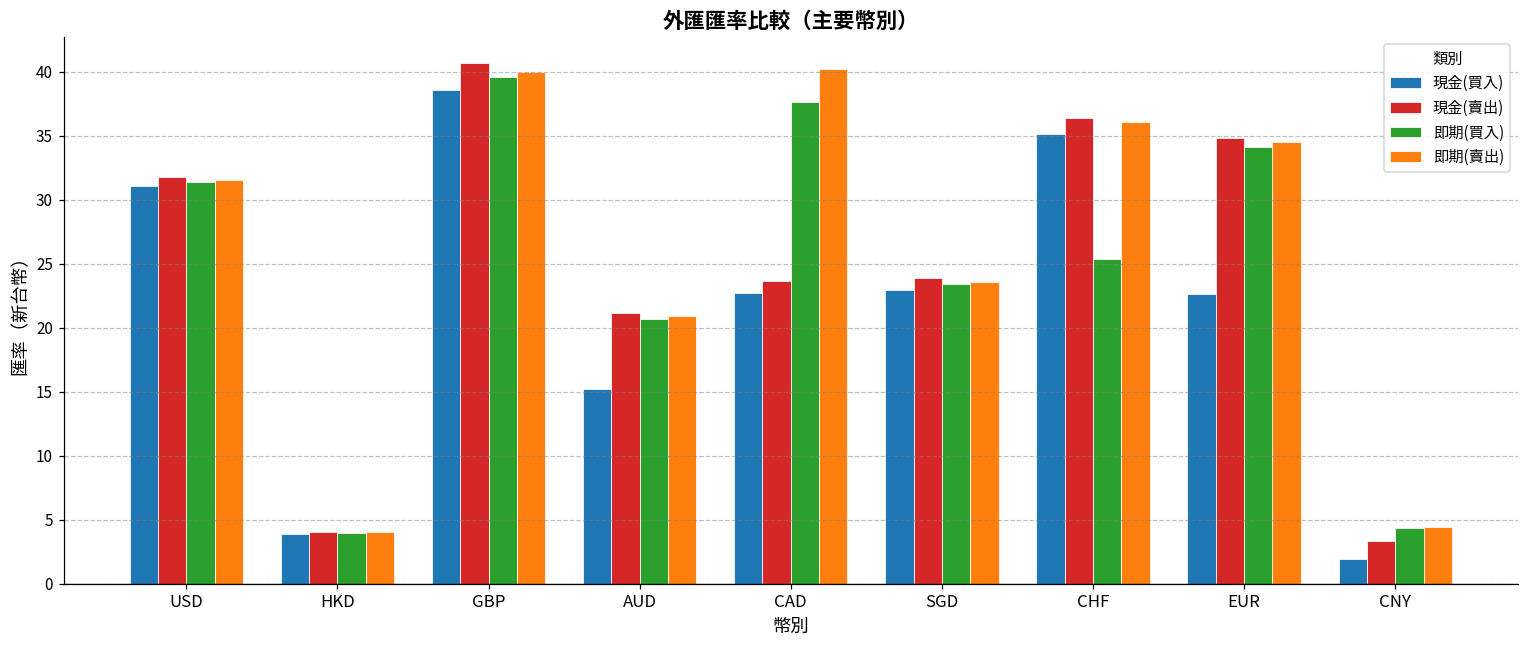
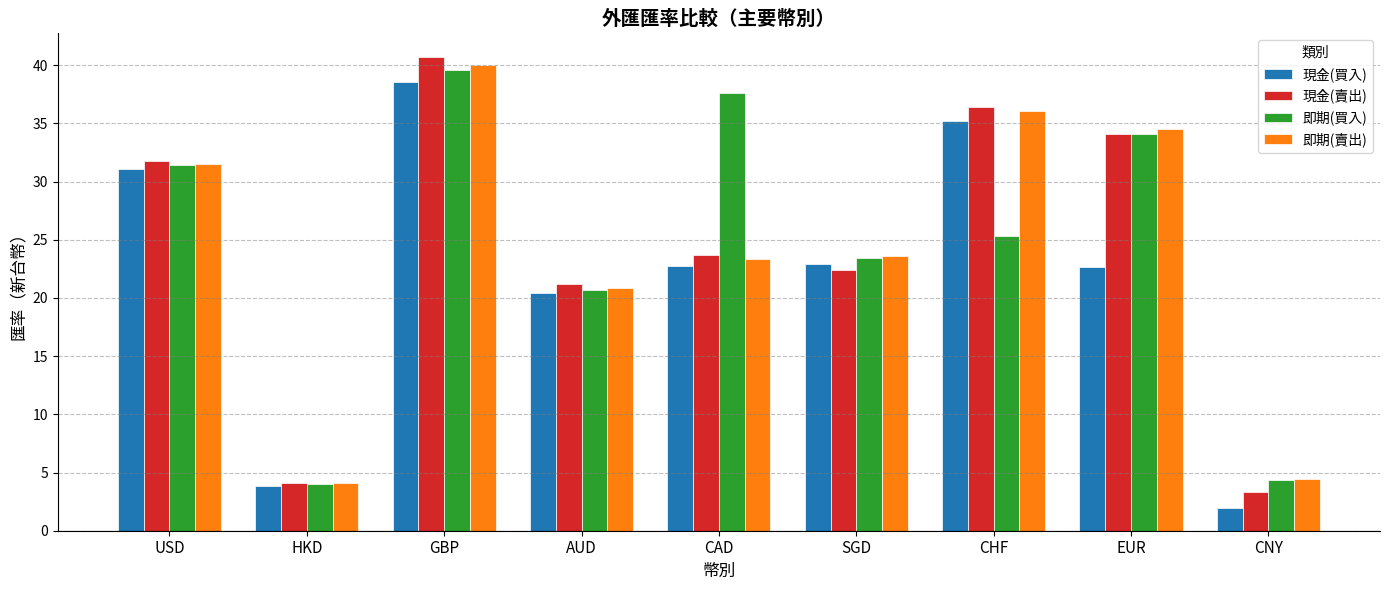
現金(買入), AUD: 15.3 -> 20.4
即期(賣出), CAD: 40.2 -> 23.4
現金(賣出), SGD: 23.9 -> 22.4
現金(賣出), EUR: 34.8 -> 34.1
